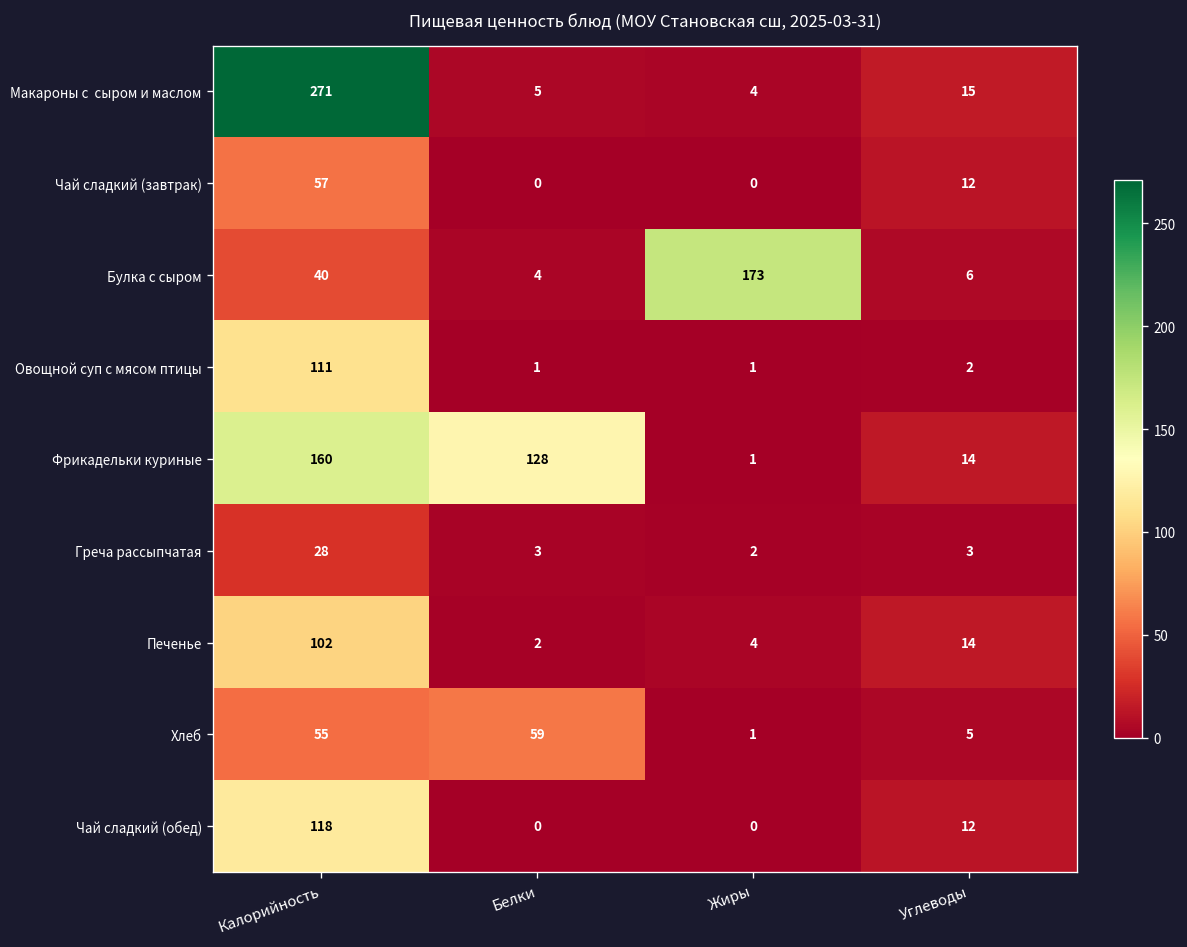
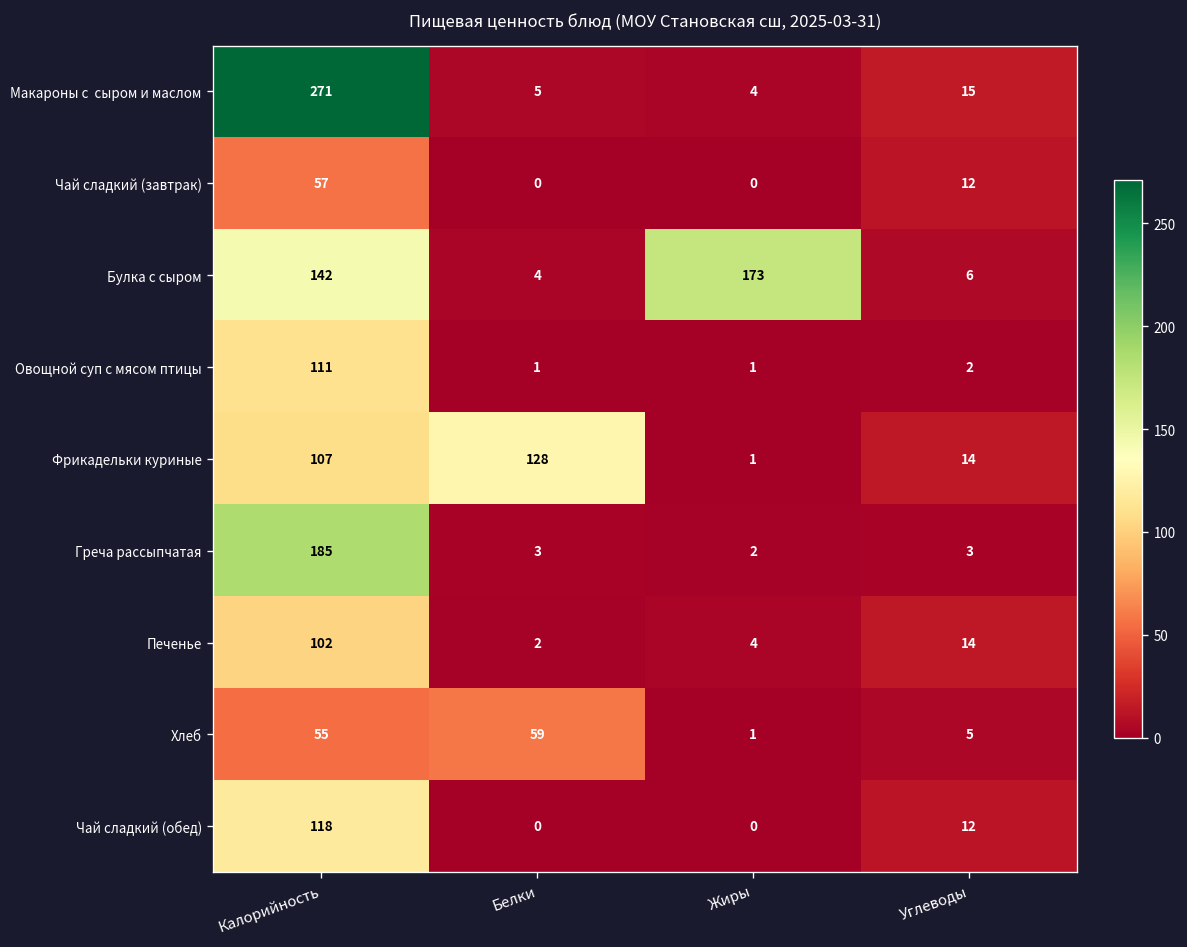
Булка с сыром, Калорийность: 40 -> 142
Фрикадельки куриные, Калорийность: 160 -> 107
Греча рассыпчатая, Калорийность: 28 -> 185
